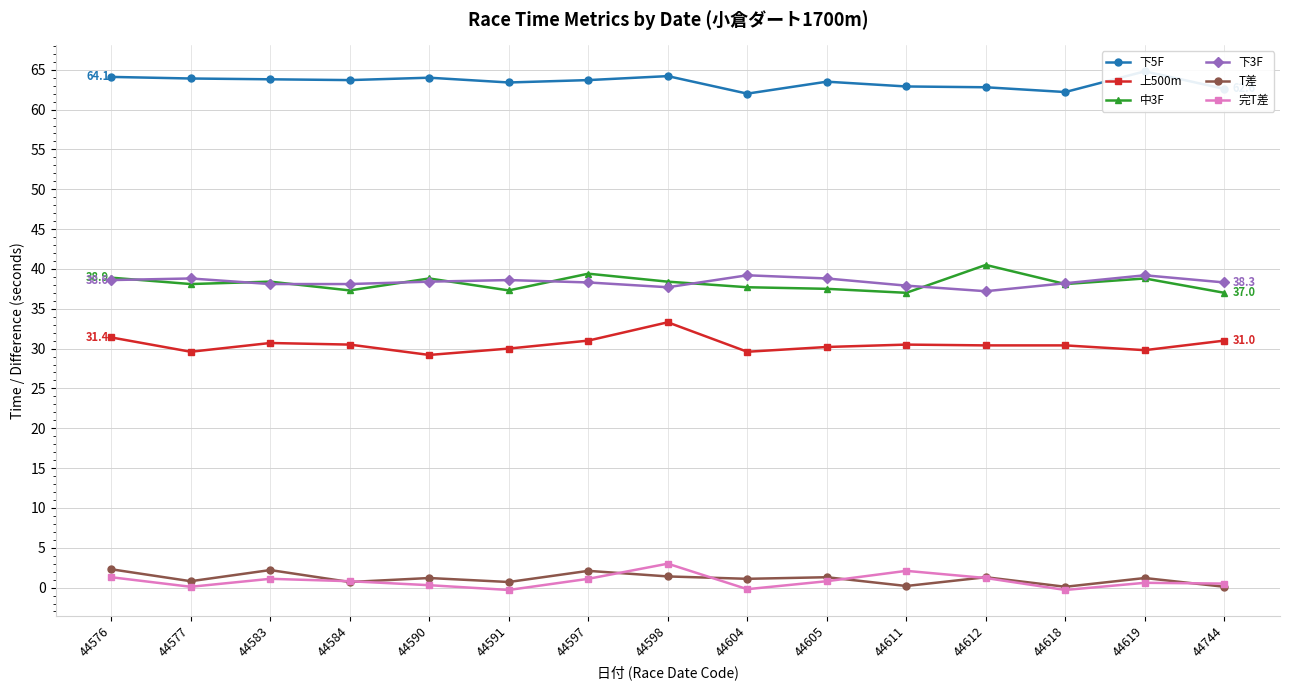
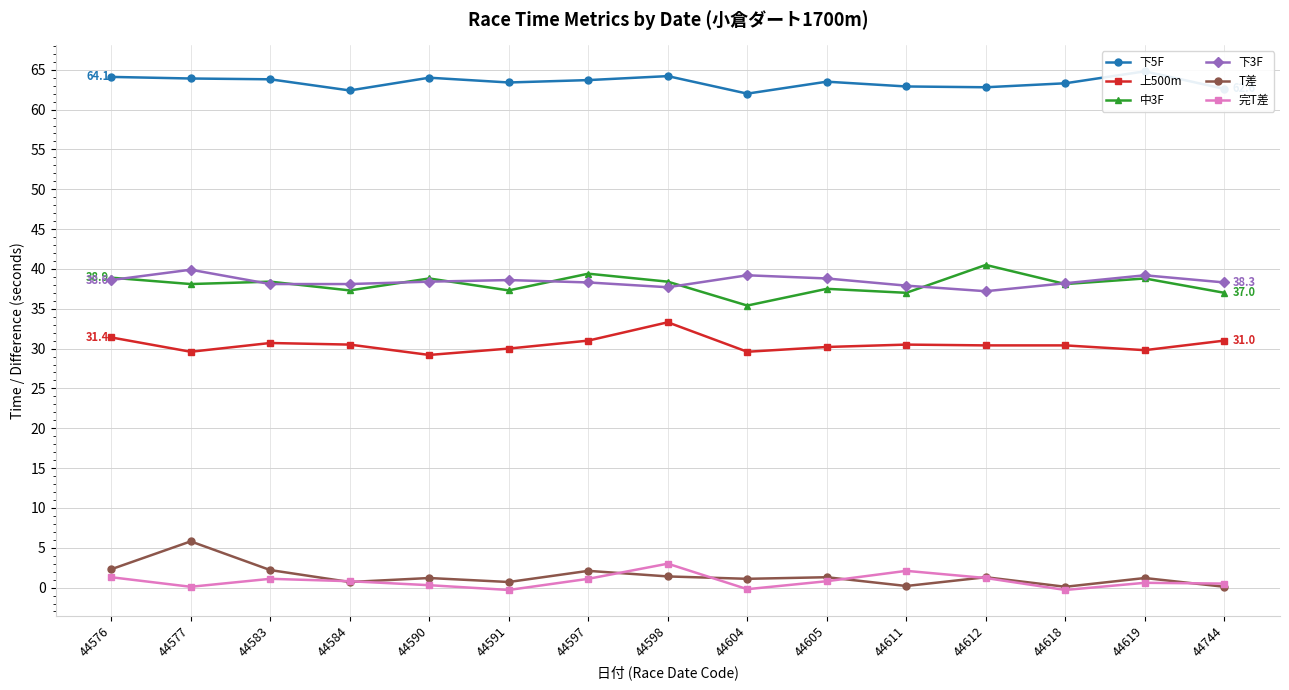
下3F, 44577: 39 -> 40
T差, 44577: 1 -> 6
下5F, 44584: 64 -> 62
中3F, 44604: 38 -> 35
下5F, 44618: 62 -> 63
